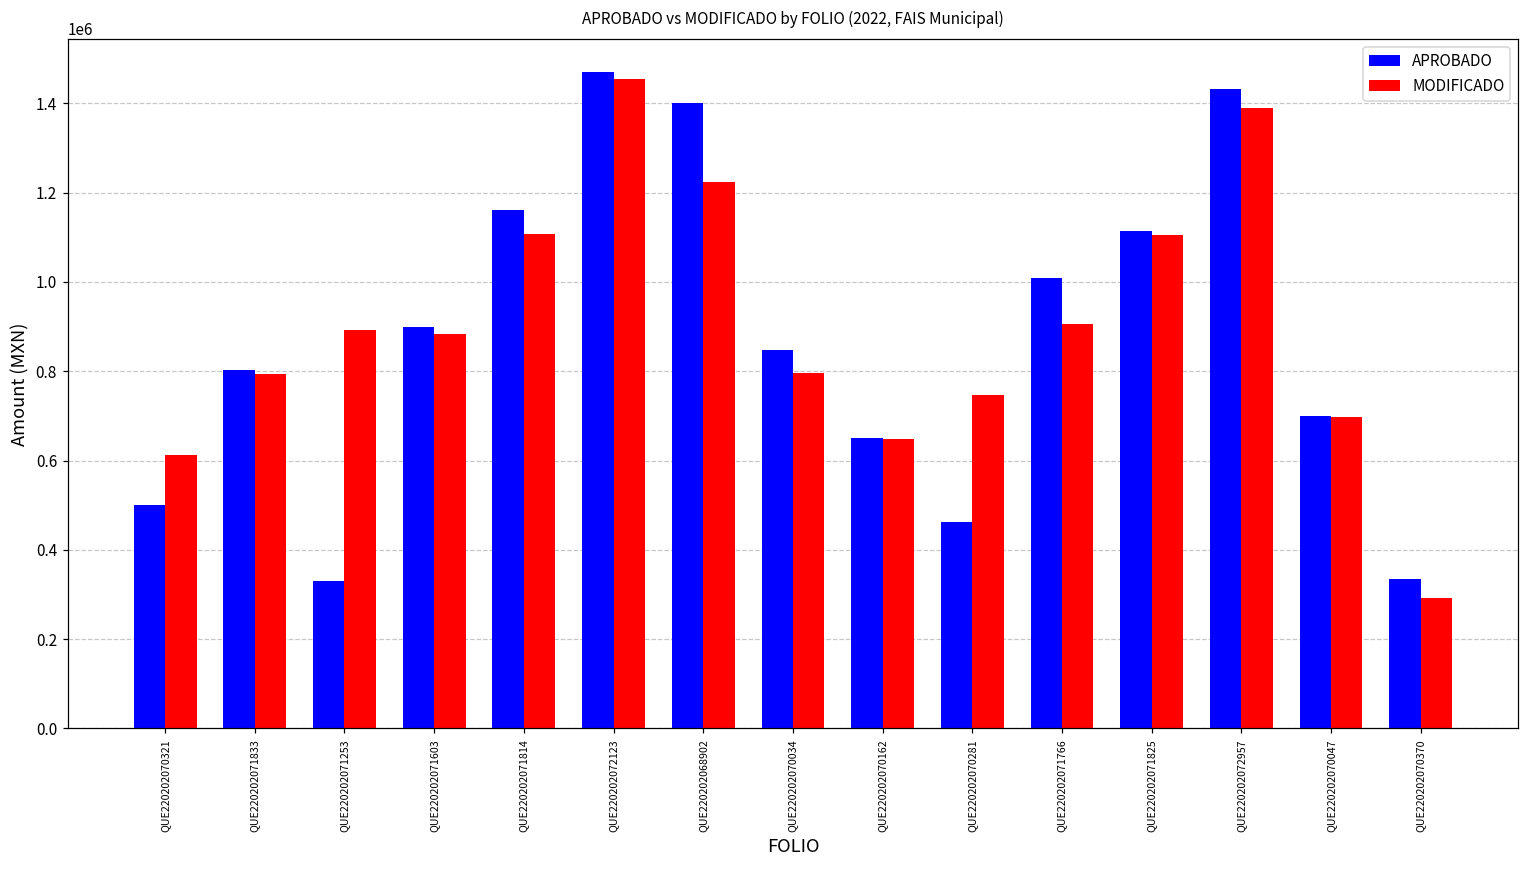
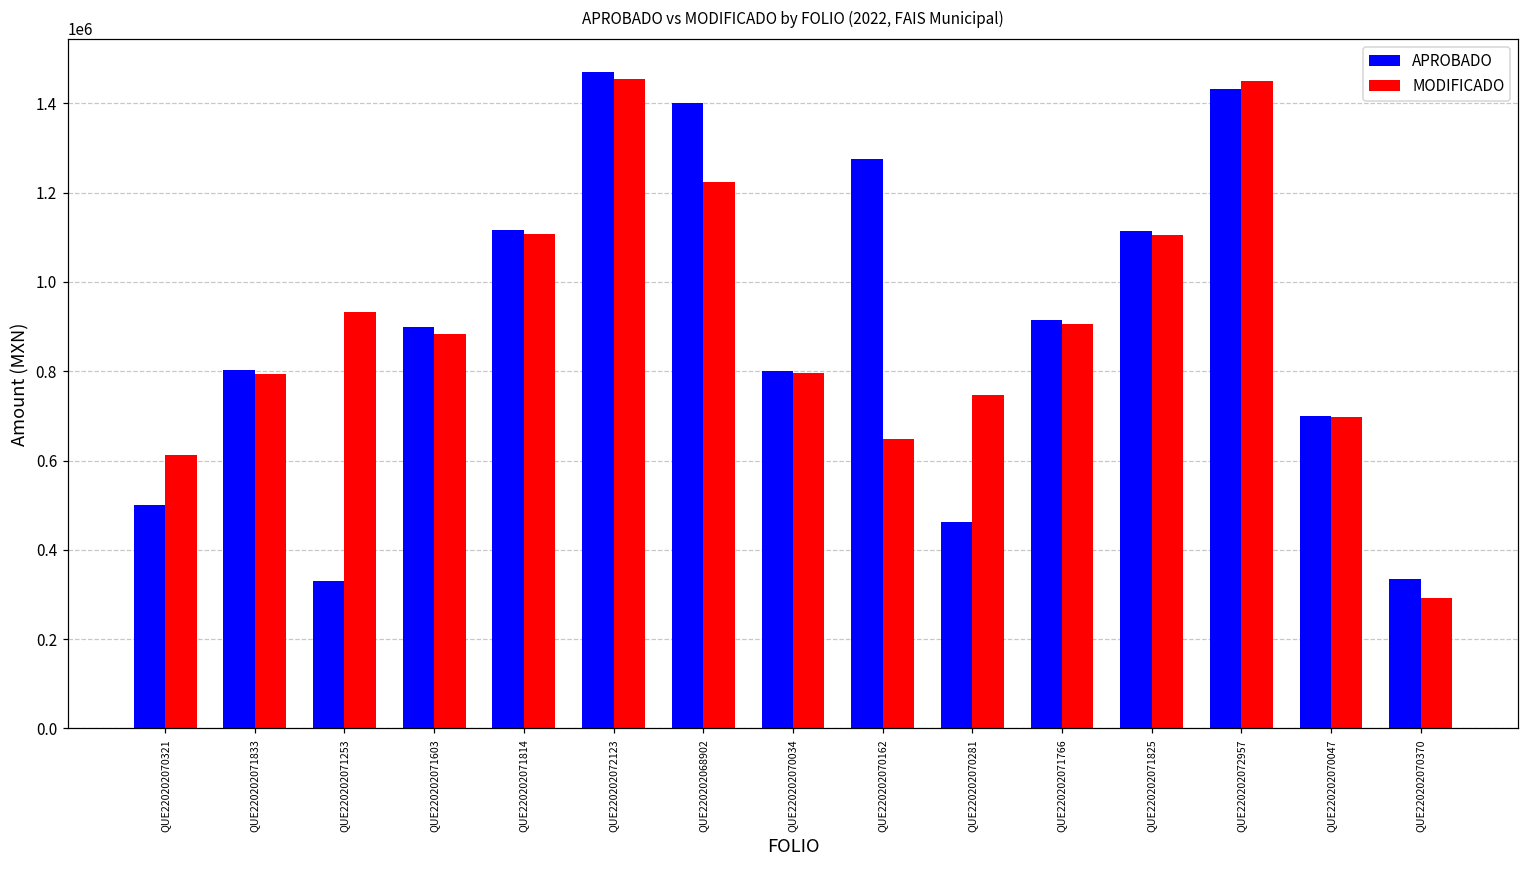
MODIFICADO, QUE220202071253: 890000 -> 930000
APROBADO, QUE220202071814: 1160000 -> 1120000
APROBADO, QUE220202070034: 850000 -> 800000
APROBADO, QUE220202070162: 650000 -> 1270000
APROBADO, QUE220202071766: 1010000 -> 920000
MODIFICADO, QUE220202072957: 1390000 -> 1450000
